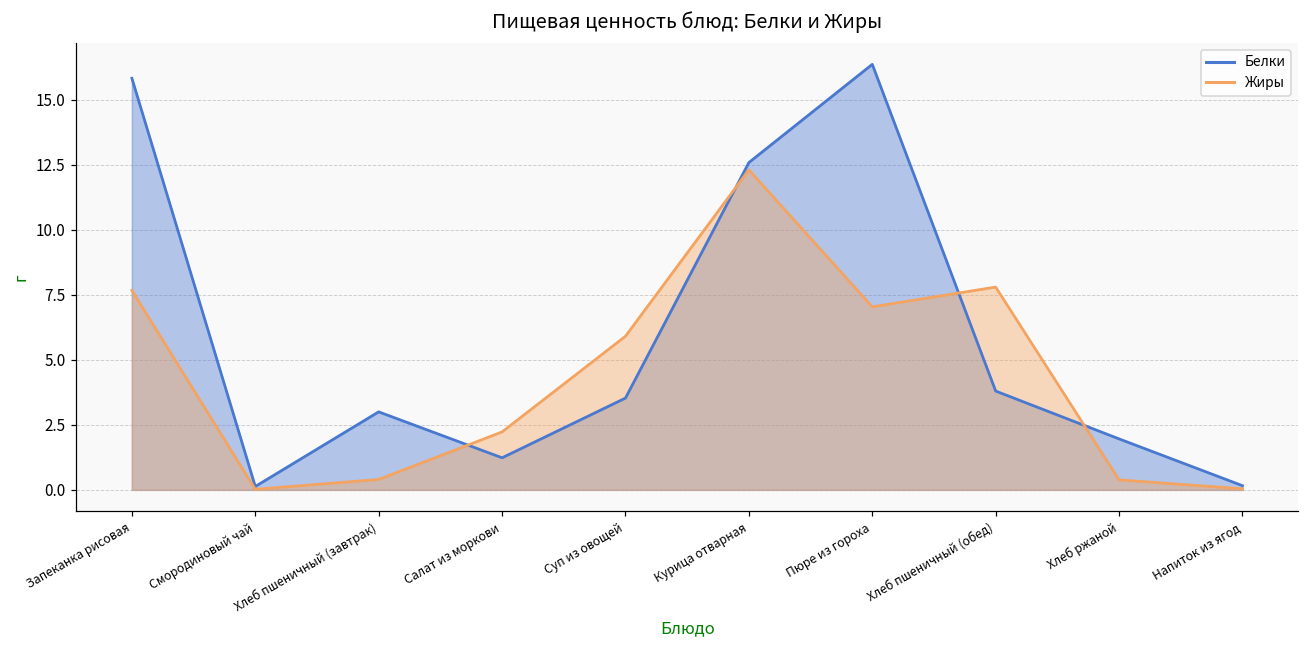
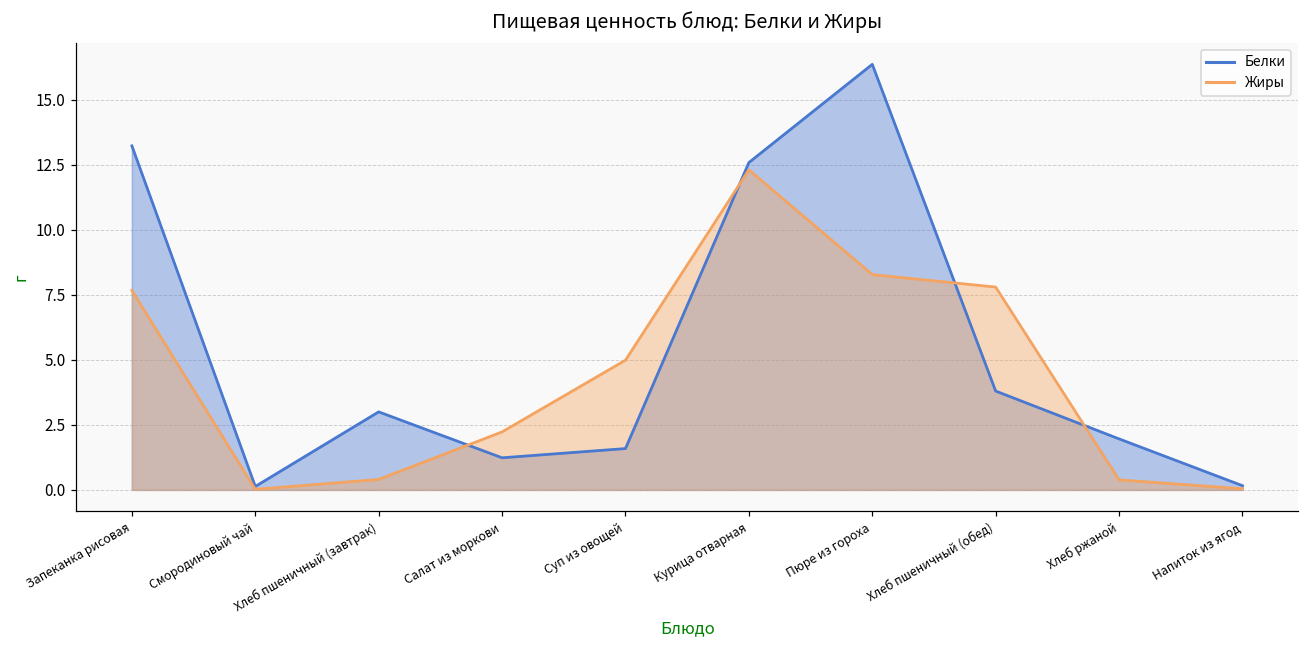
Белки, Запеканка рисовая: 15.8 -> 13.2
Белки, Суп из овощей: 3.5 -> 1.6
Жиры, Суп из овощей: 5.9 -> 5.0
Жиры, Пюре из гороха: 7.0 -> 8.3
